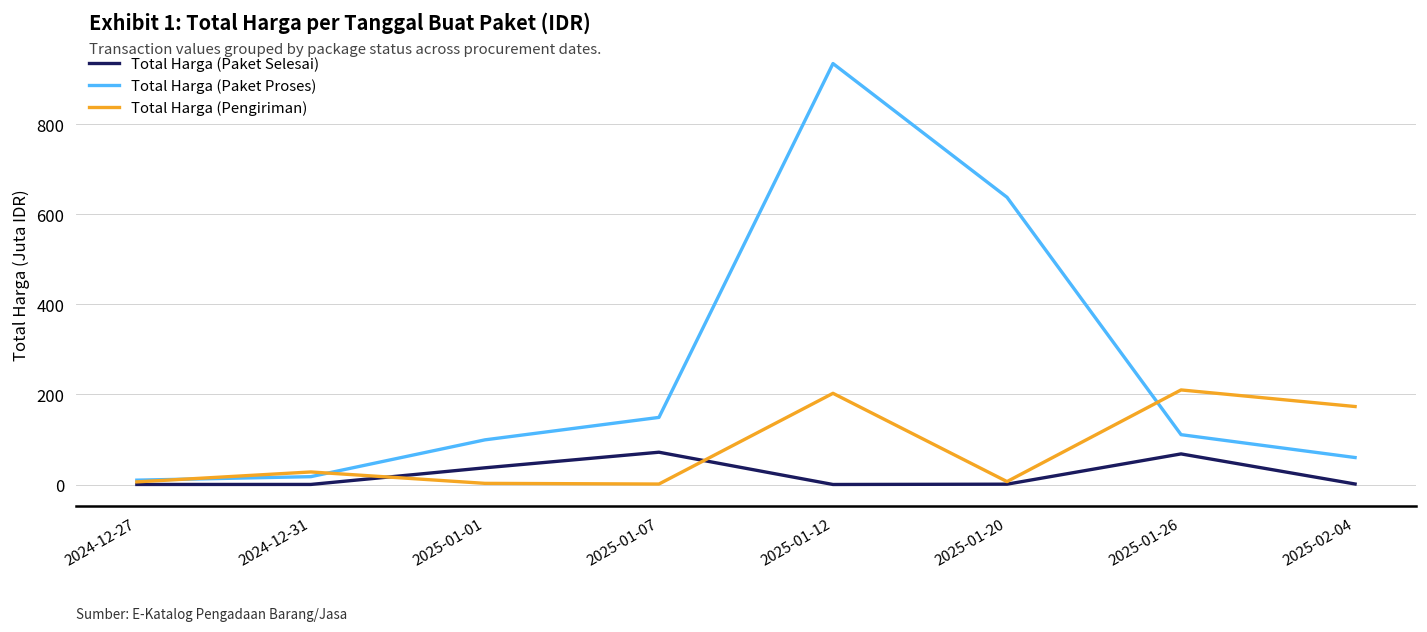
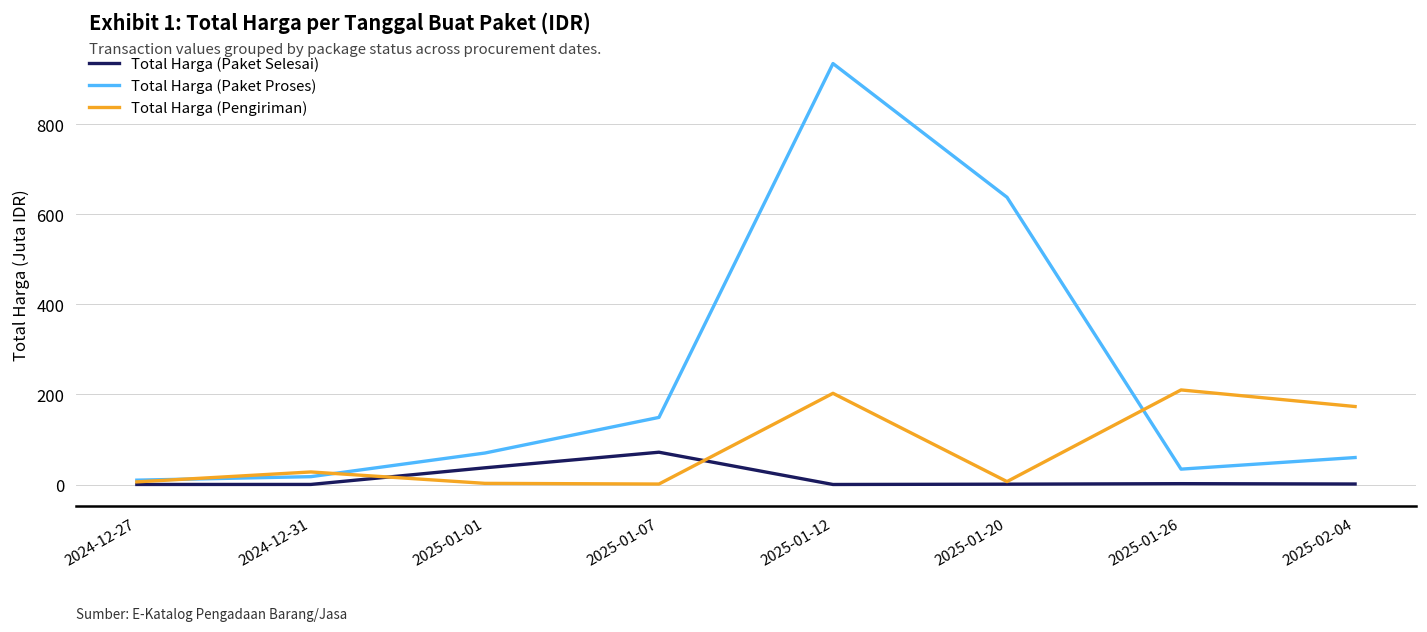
Total Harga (Paket Proses), 2025-01-01: 100 -> 70
Total Harga (Paket Selesai), 2025-01-26: 70 -> 0
Total Harga (Paket Proses), 2025-01-26: 110 -> 30
